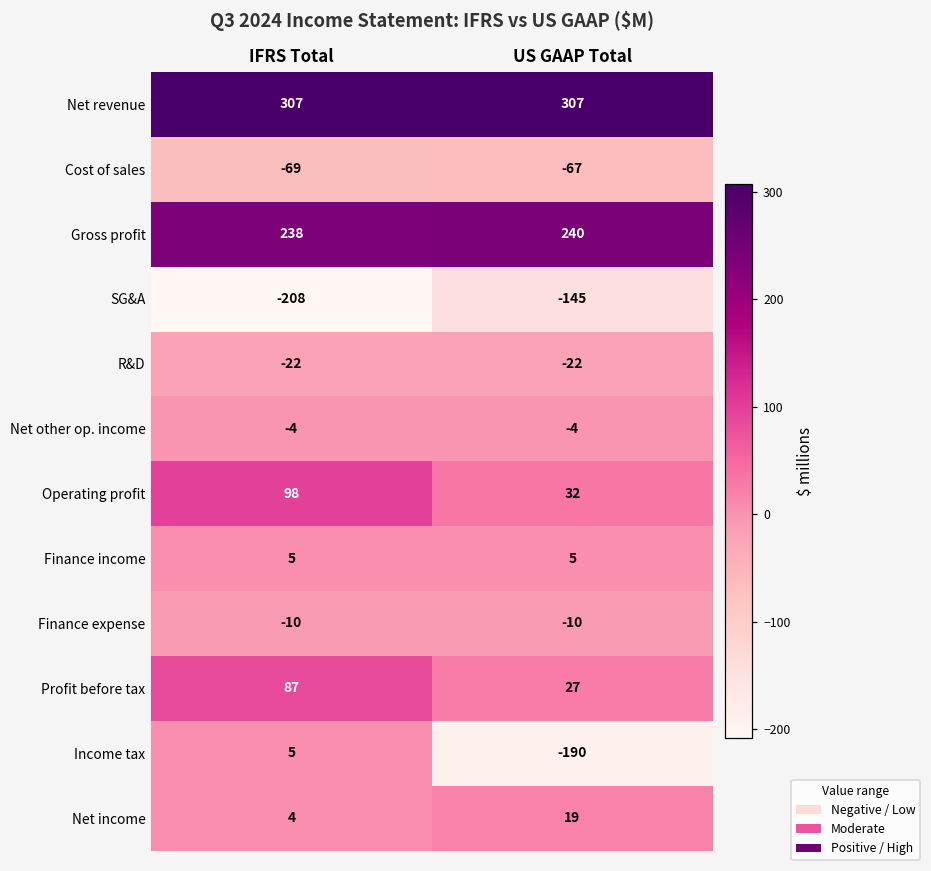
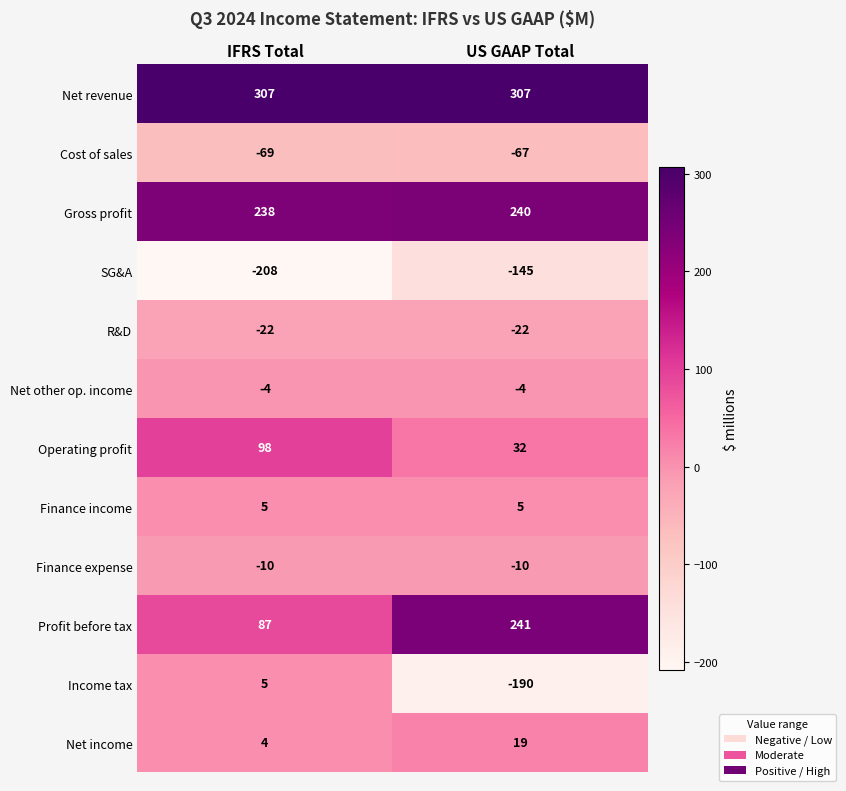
Profit before tax, US GAAP Total: 27 -> 241
